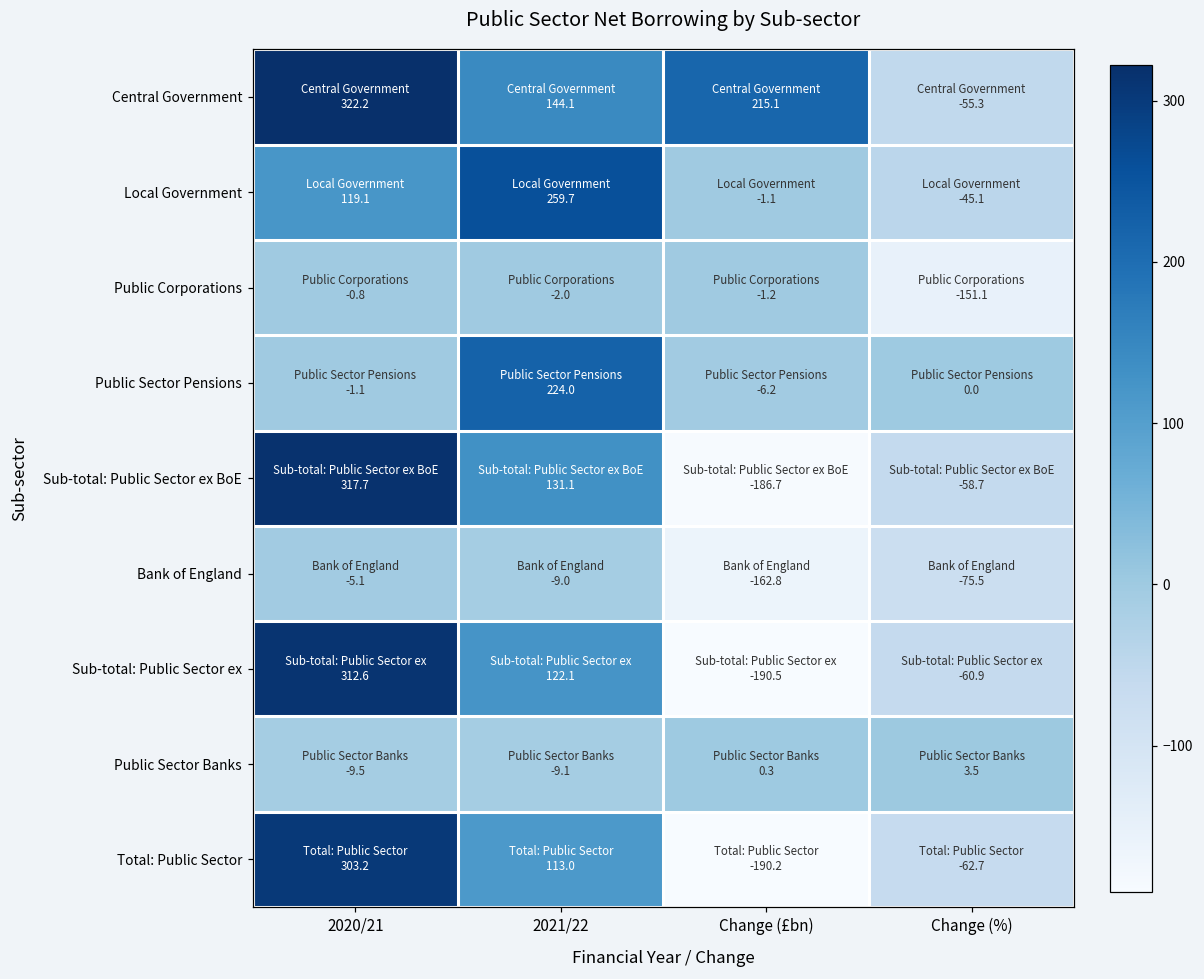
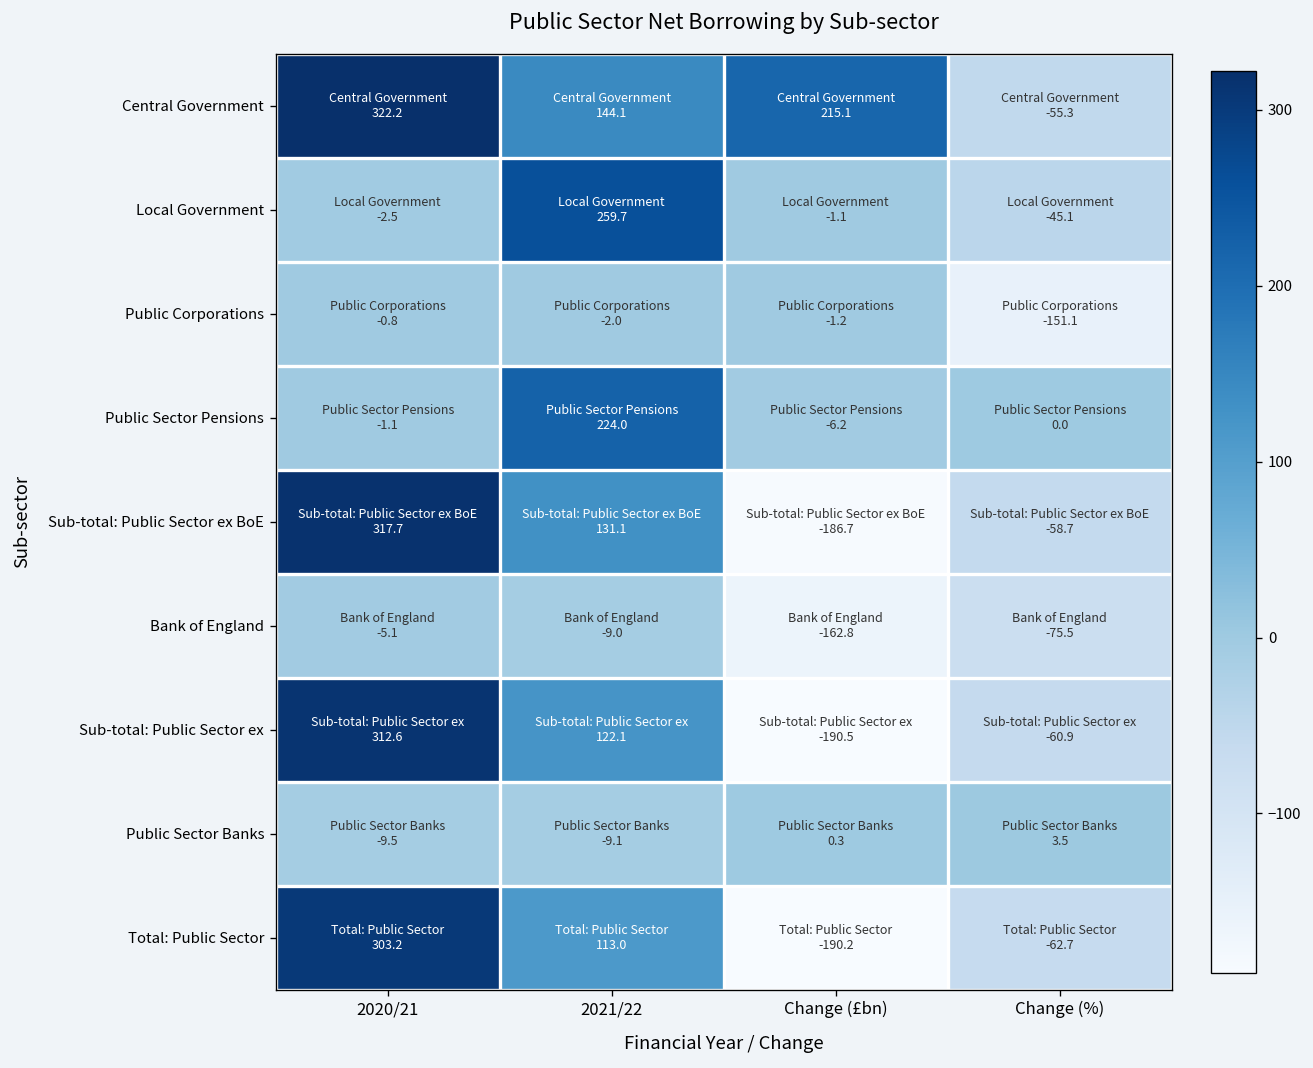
Local Government, 2020/21: 119.1 -> -2.5
